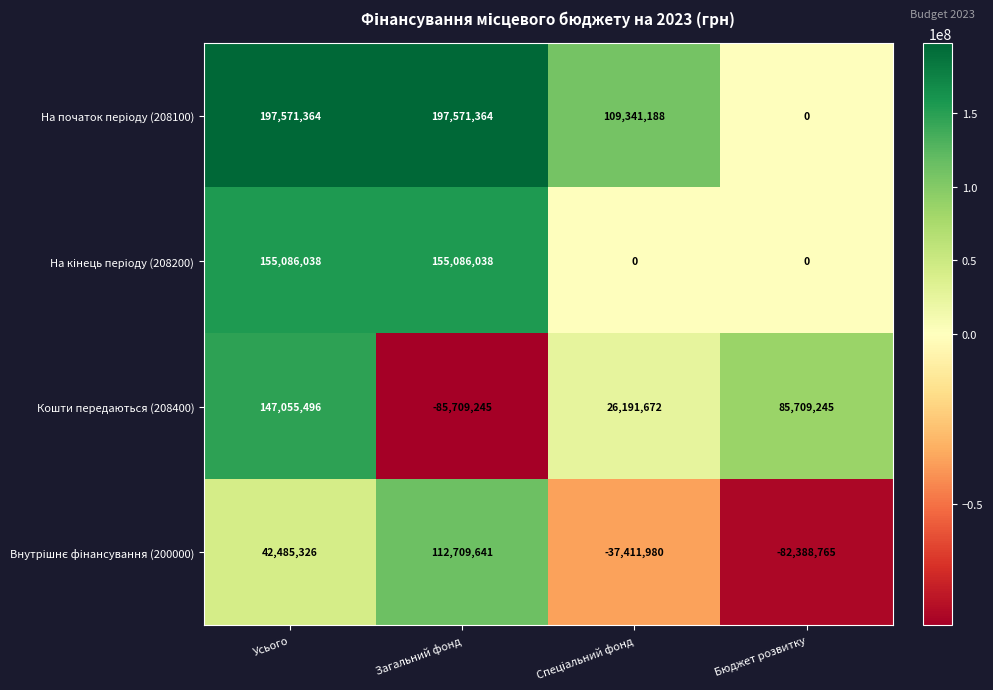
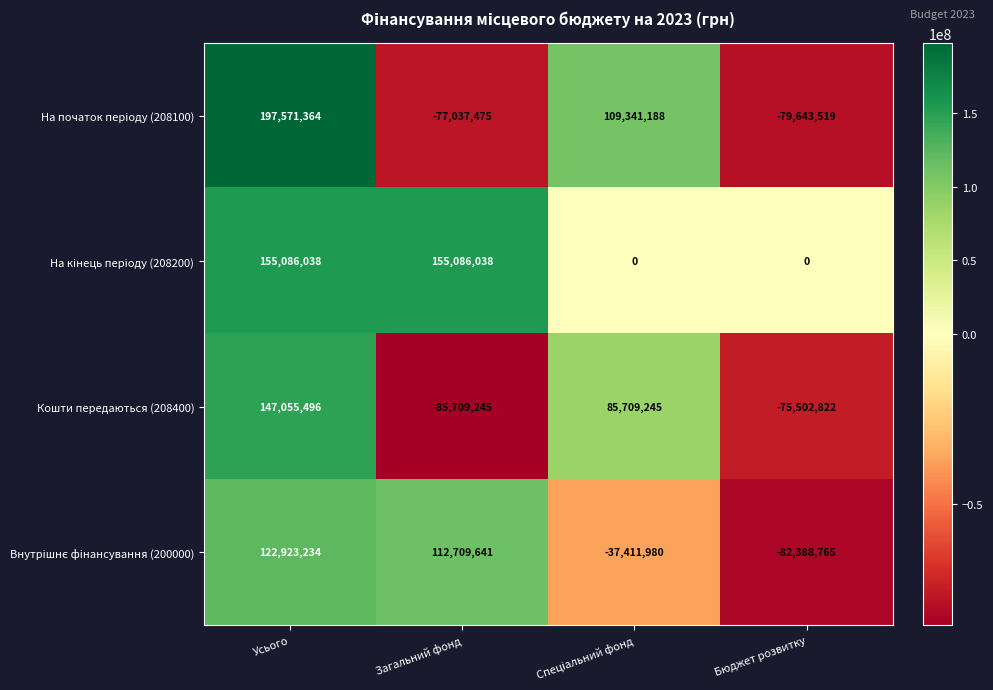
На початок періоду (208100), Загальний фонд: 197,571,364 -> -77,037,475
На початок періоду (208100), Бюджет розвитку: 0 -> -79,643,519
Кошти передаються (208400), Спеціальний фонд: 26,191,672 -> 85,709,245
Кошти передаються (208400), Бюджет розвитку: 85,709,245 -> -75,502,822
Внутрішнє фінансування (200000), Усього: 42,485,326 -> 122,923,234
